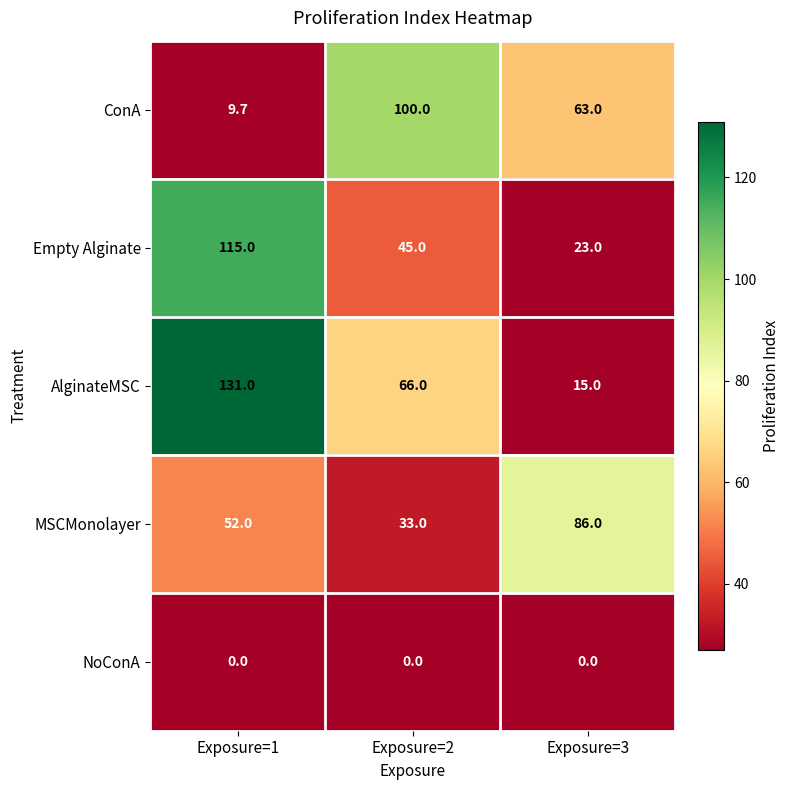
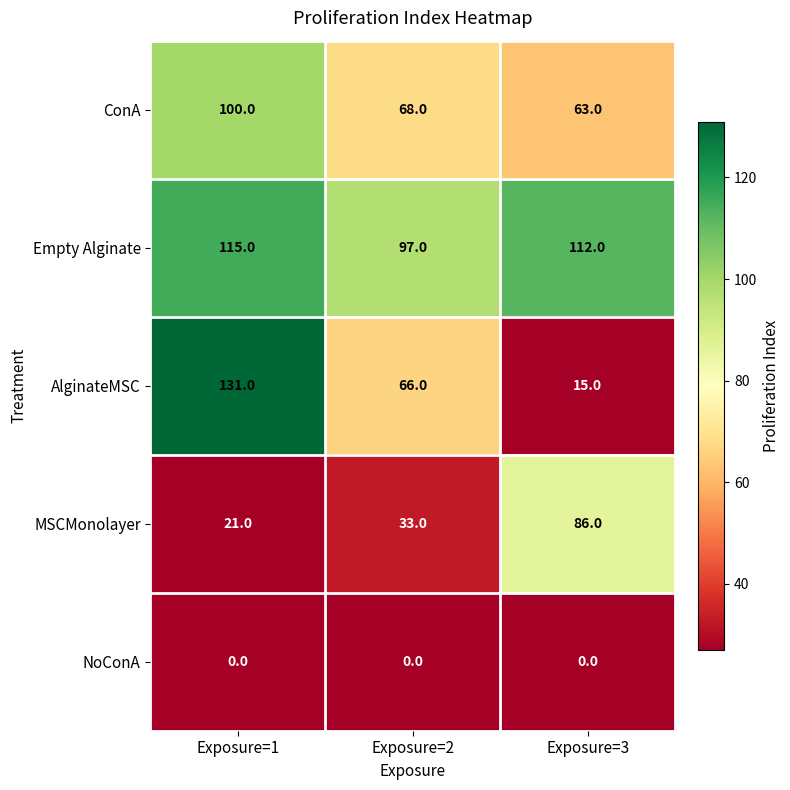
ConA, Exposure=1: 9.7 -> 100.0
ConA, Exposure=2: 100.0 -> 68.0
Empty Alginate, Exposure=2: 45.0 -> 97.0
Empty Alginate, Exposure=3: 23.0 -> 112.0
MSCMonolayer, Exposure=1: 52.0 -> 21.0
